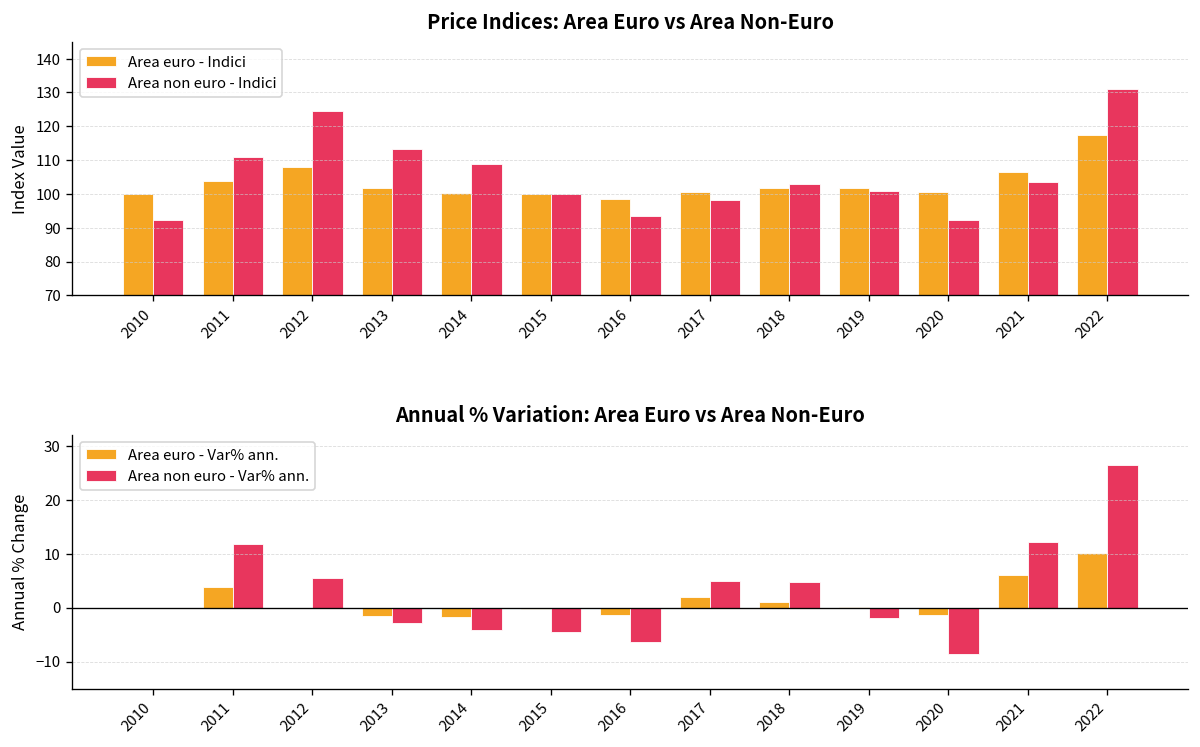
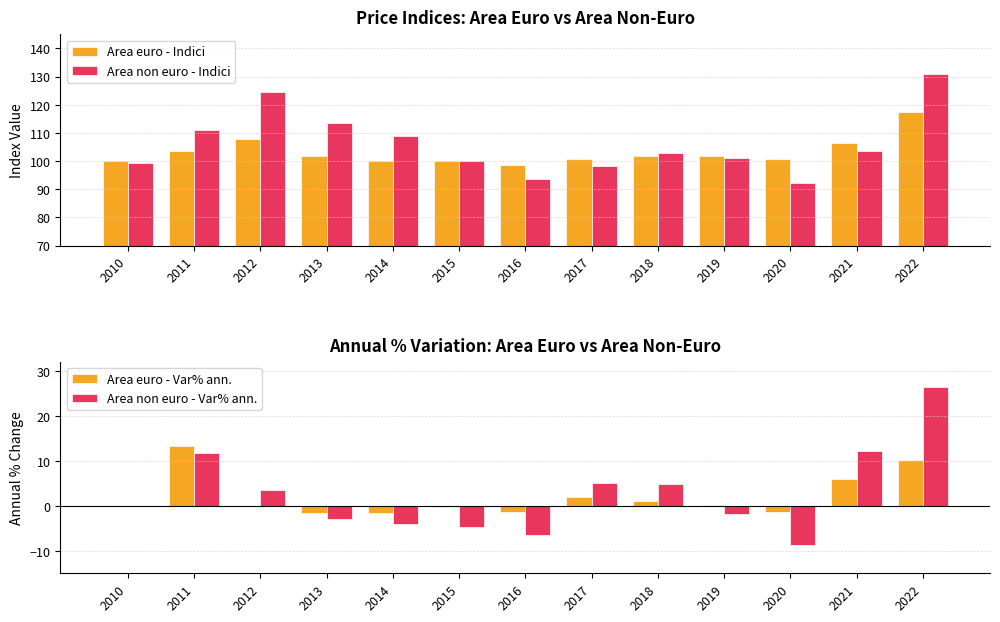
Price Indices: Area Euro vs Area Non-Euro, Area non euro - Indici, 2010: 92 -> 99
Annual % Variation: Area Euro vs Area Non-Euro, Area euro - Var% ann., 2011: 4 -> 13
Annual % Variation: Area Euro vs Area Non-Euro, Area non euro - Var% ann., 2012: 5 -> 4
